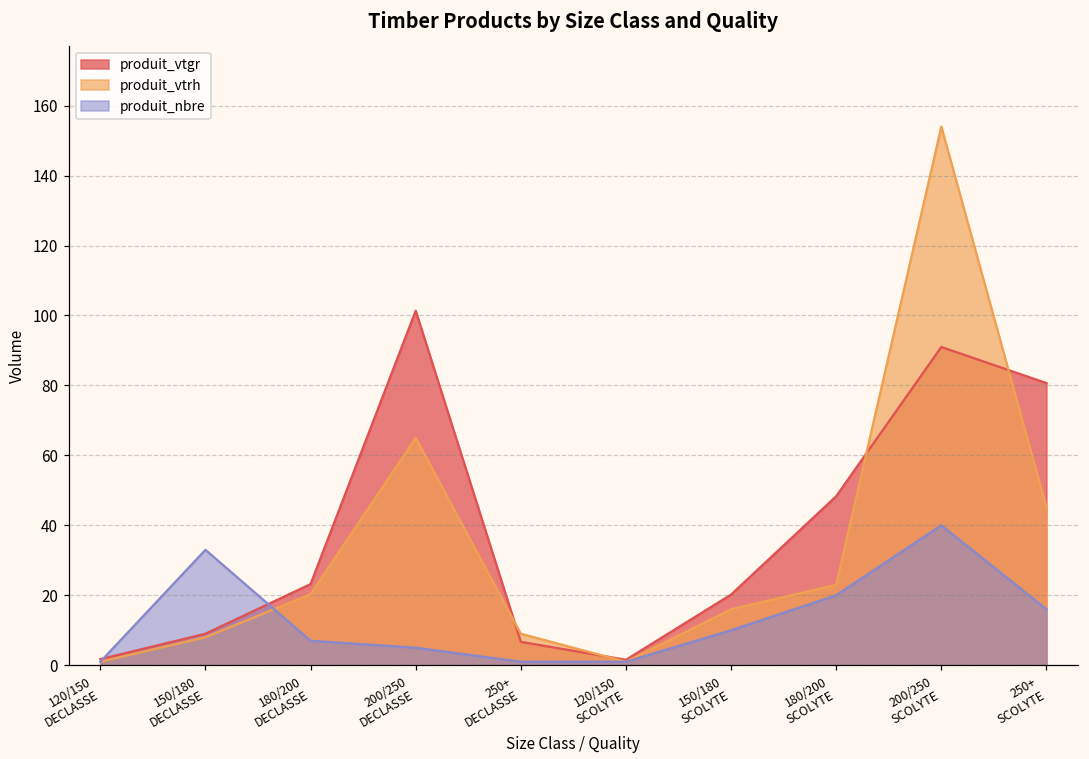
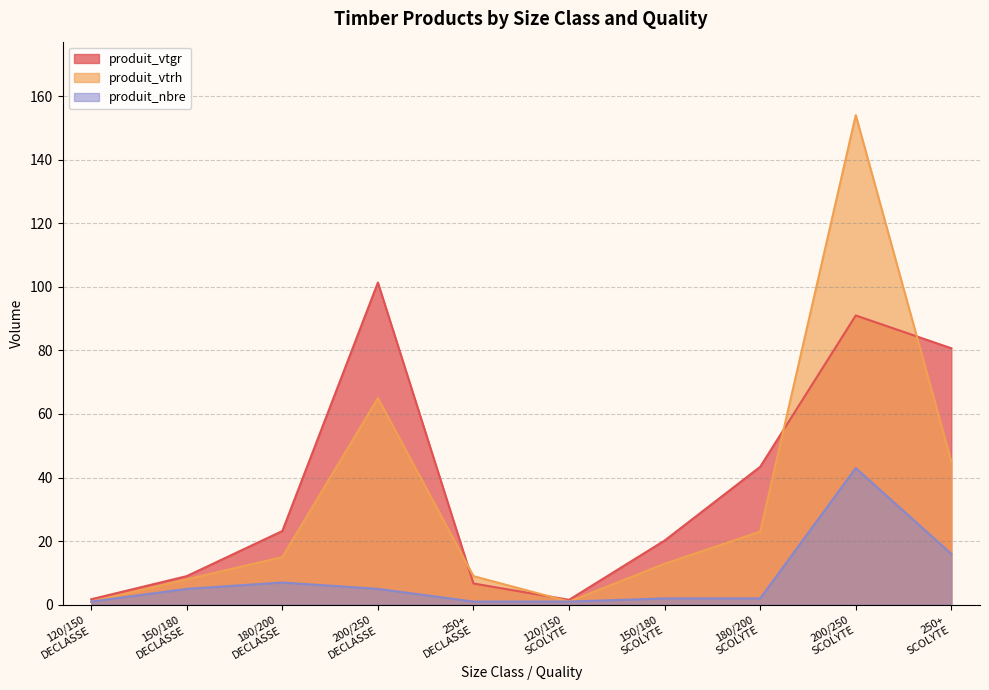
produit_nbre, 150/180 DECLASSE: 33 -> 5
produit_vtrh, 180/200 DECLASSE: 20 -> 15
produit_vtrh, 150/180 SCOLYTE: 16 -> 13
produit_nbre, 150/180 SCOLYTE: 10 -> 2
produit_vtgr, 180/200 SCOLYTE: 48 -> 43
produit_nbre, 180/200 SCOLYTE: 20 -> 2
produit_nbre, 200/250 SCOLYTE: 40 -> 43
